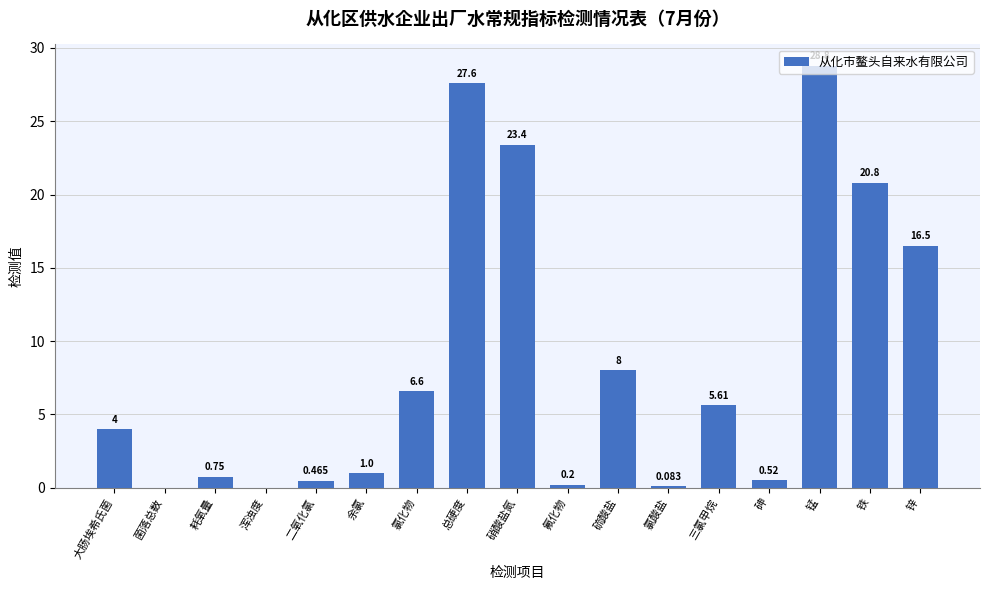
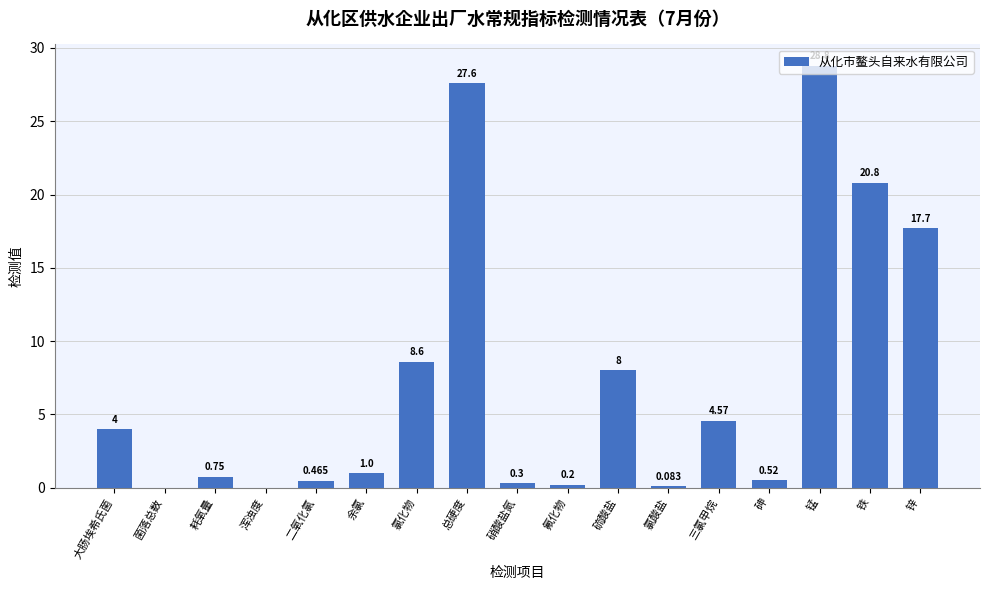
氯化物: 6.6 -> 8.6
硝酸盐氮: 23.4 -> 0.3
三氯甲烷: 5.61 -> 4.57
锌: 16.5 -> 17.7
